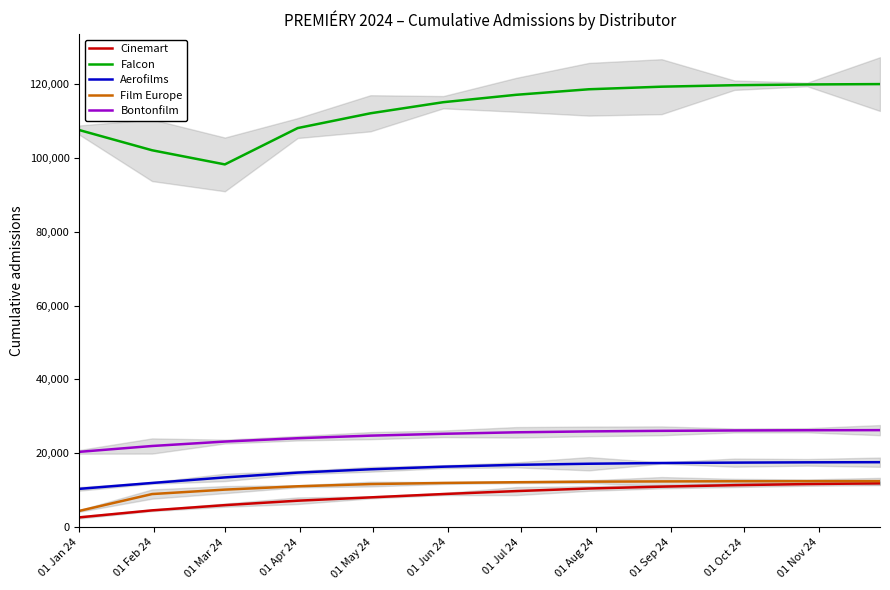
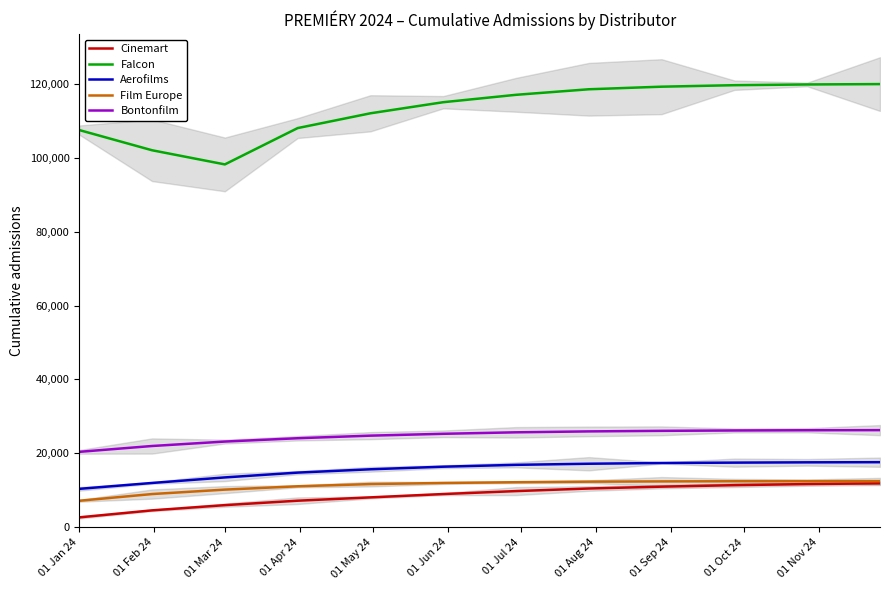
Film Europe, 01 Jan 24: 4,000 -> 7,000
